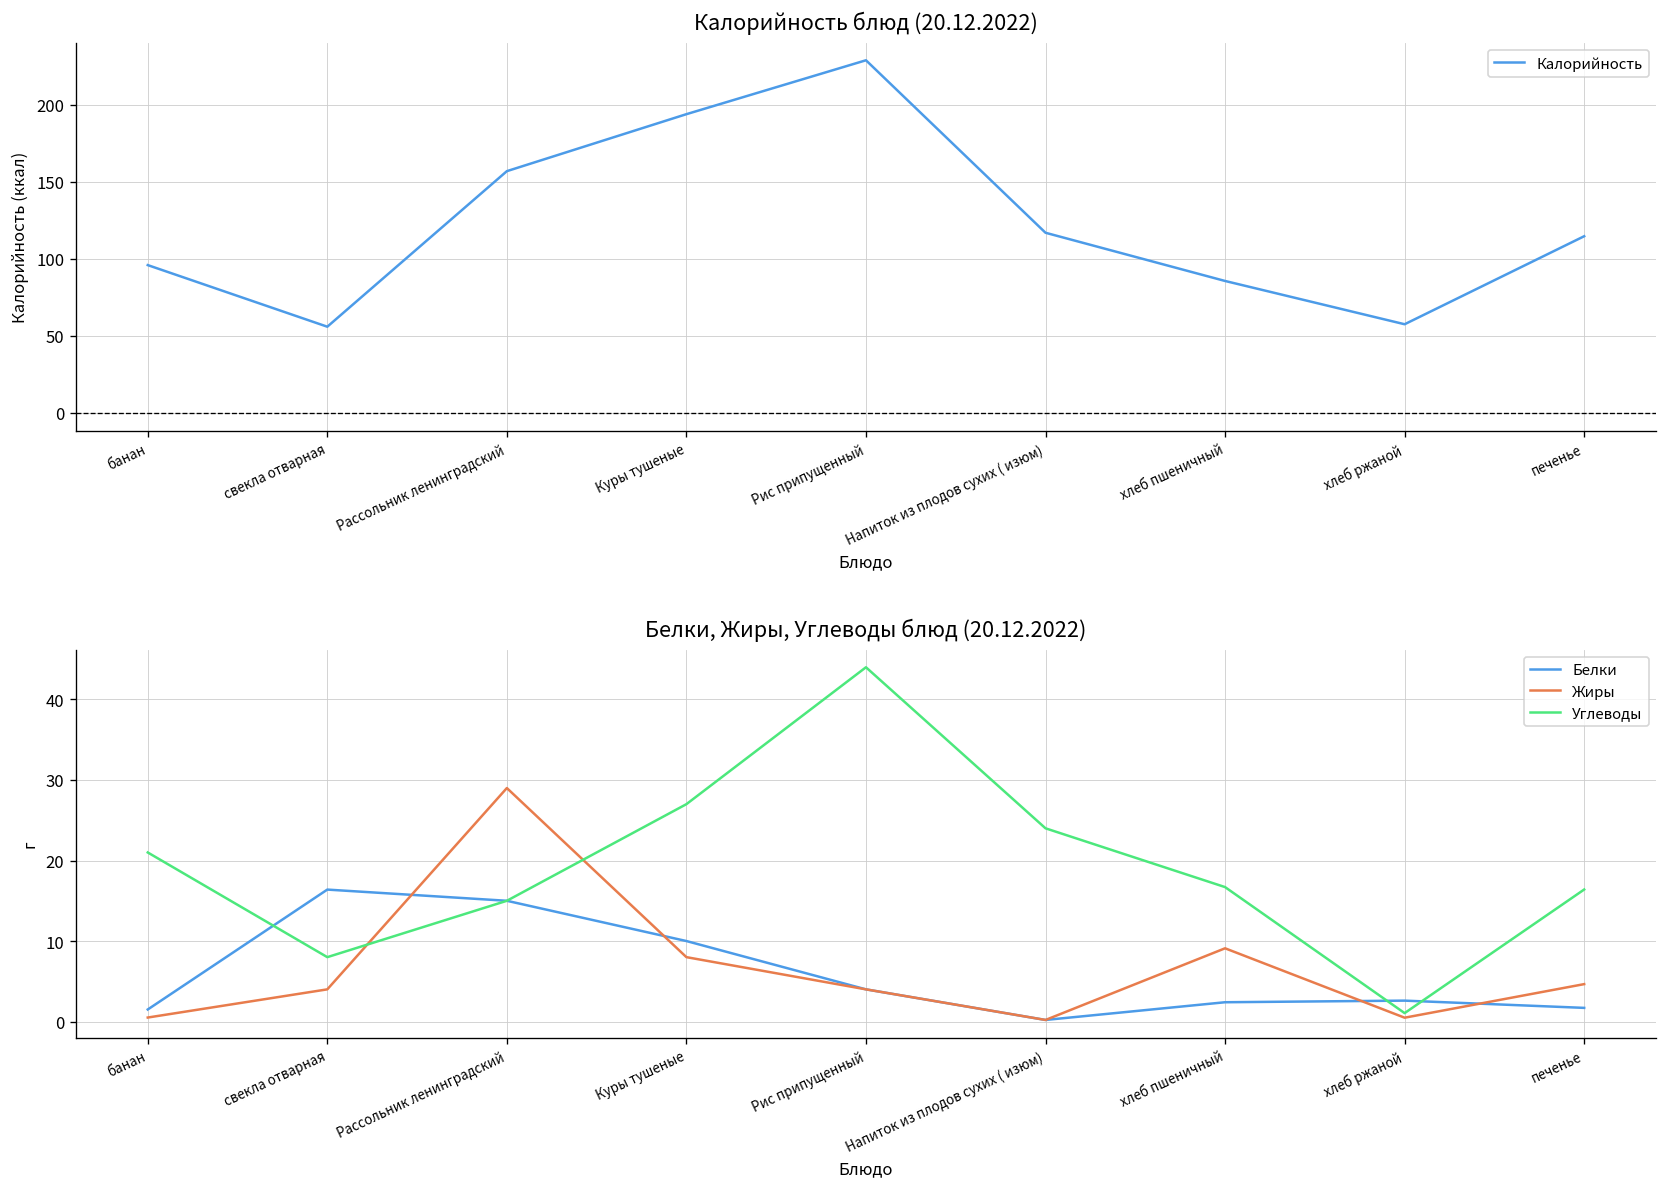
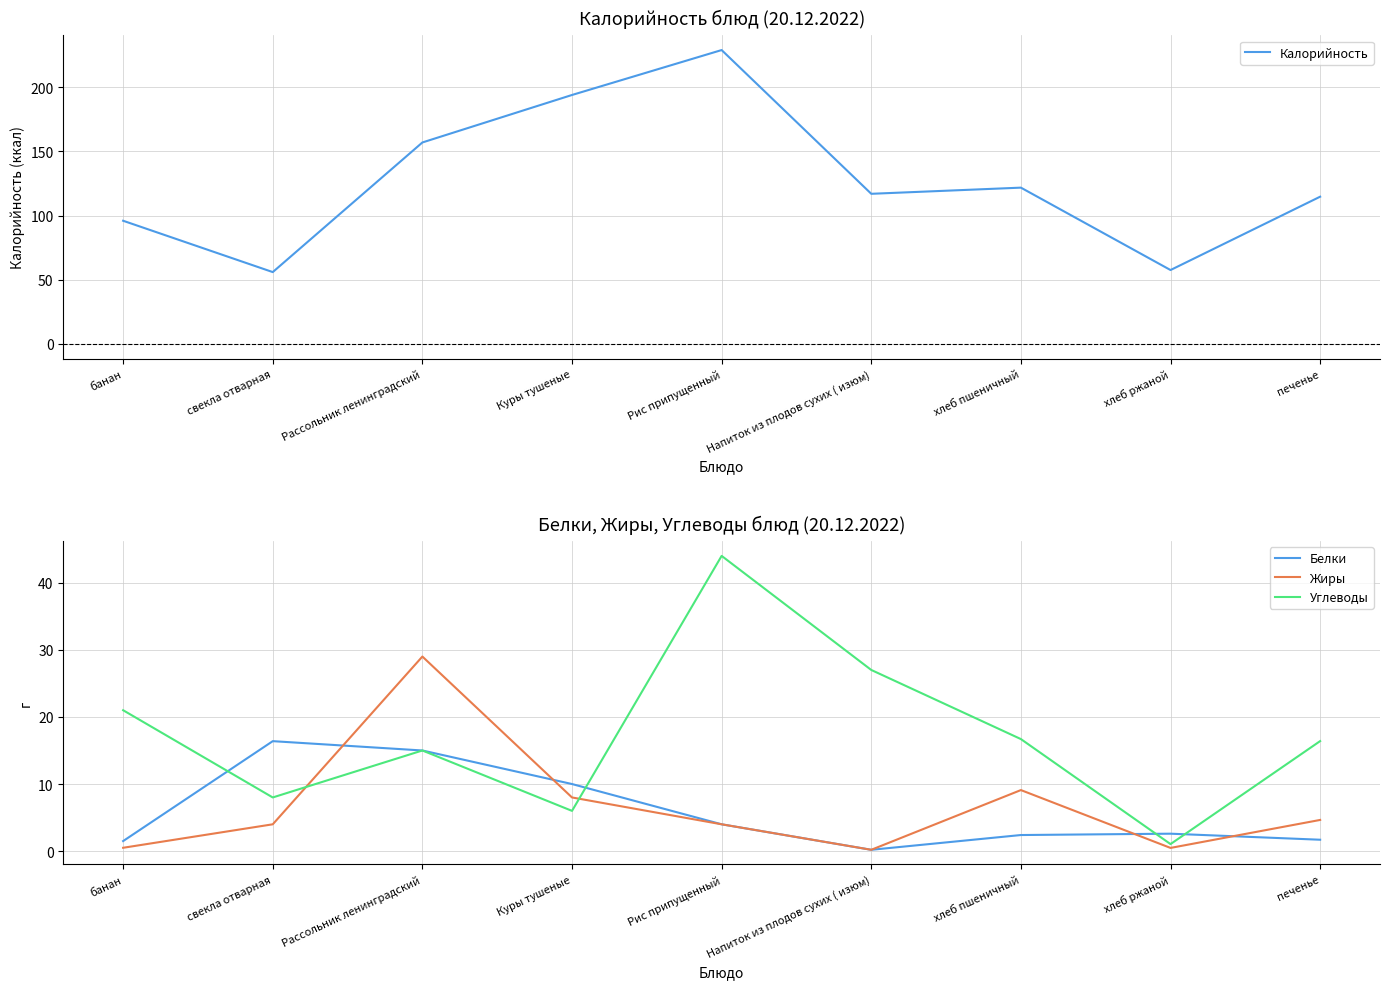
Калорийность блюд (20.12.2022), хлеб пшеничный: 86 -> 122
Белки, Жиры, Углеводы блюд (20.12.2022), Углеводы, Куры тушеные: 27 -> 6
Белки, Жиры, Углеводы блюд (20.12.2022), Углеводы, Напиток из плодов сухих ( изюм): 24 -> 27
